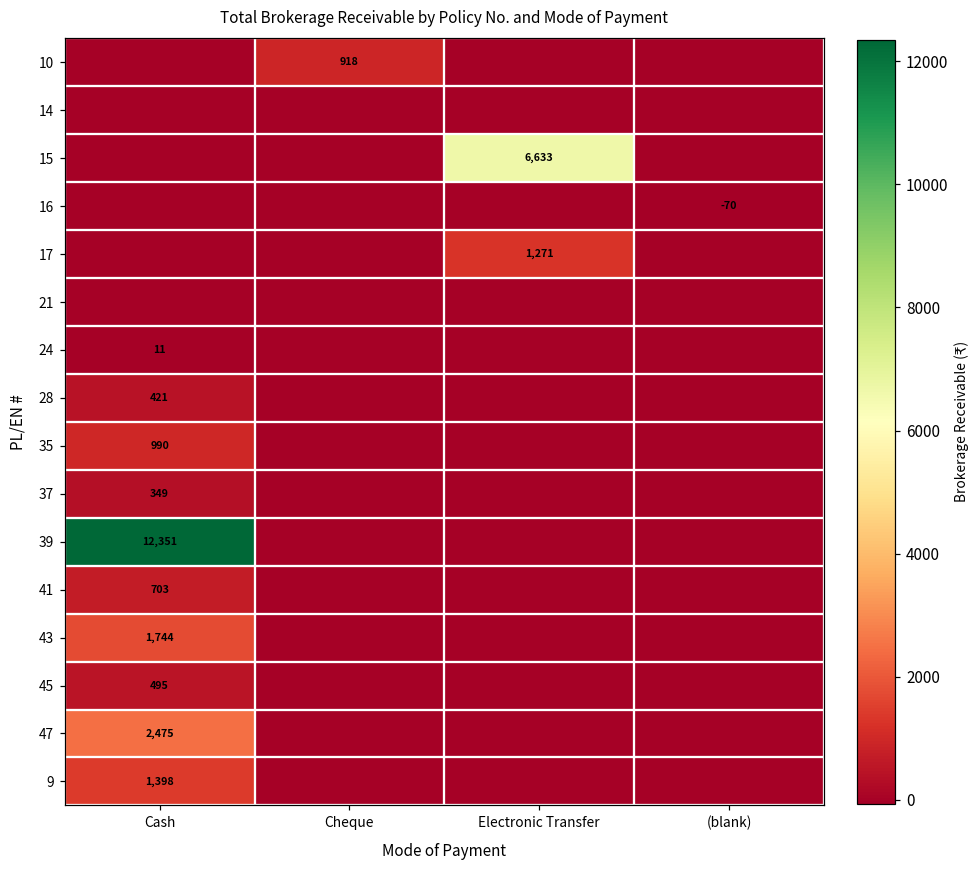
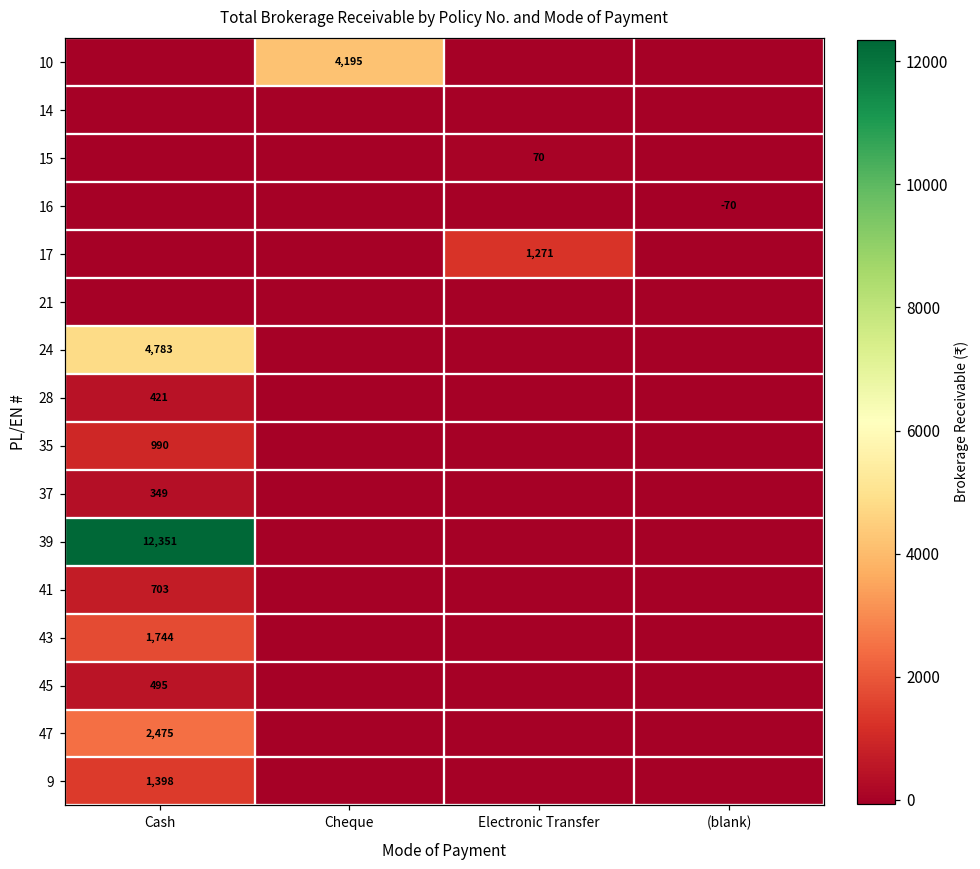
10, Cheque: 918 -> 4,195
15, Electronic Transfer: 6,633 -> 70
24, Cash: 11 -> 4,783
